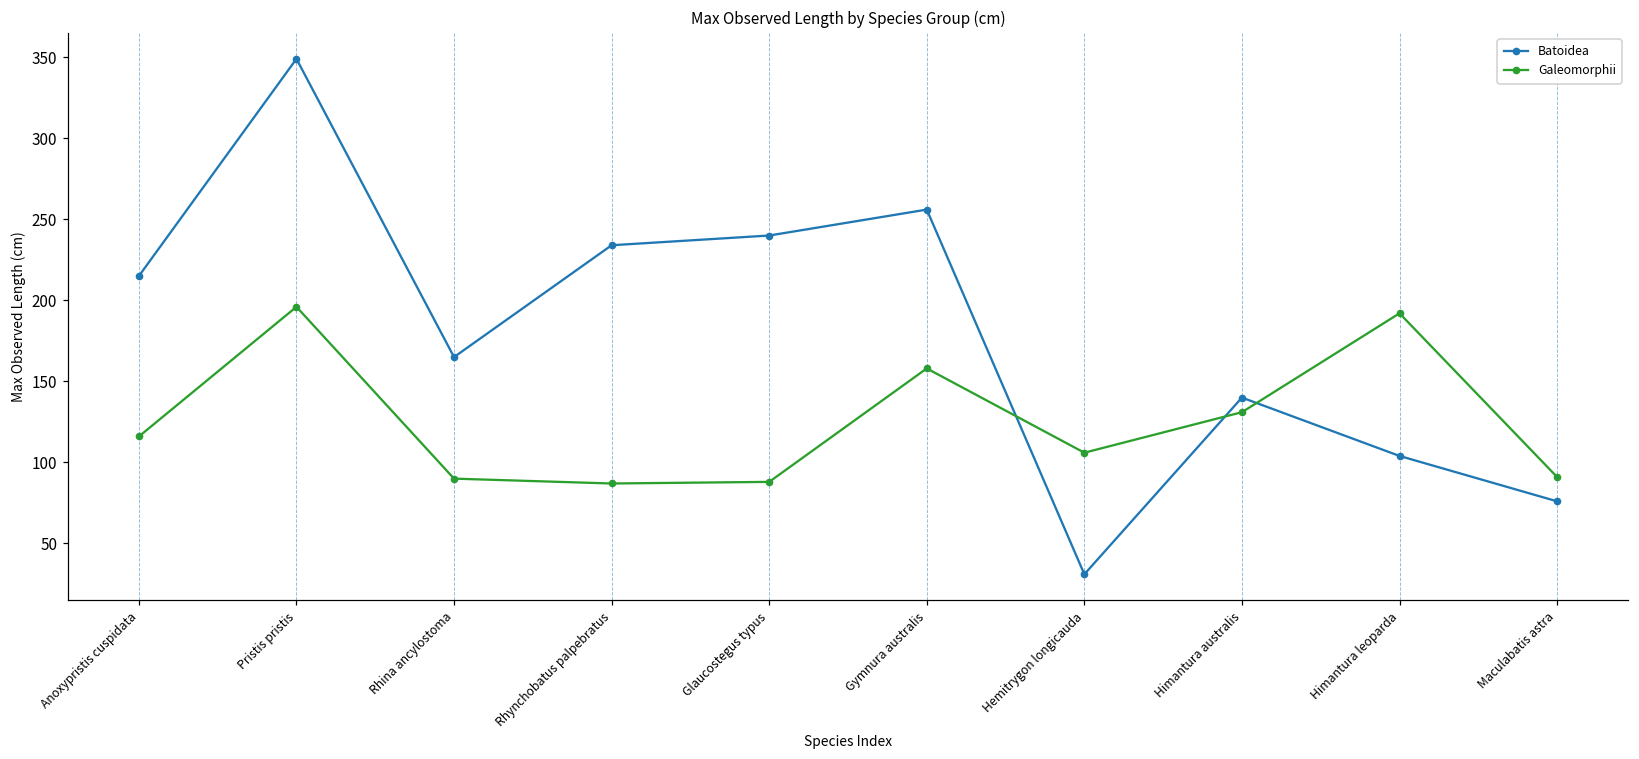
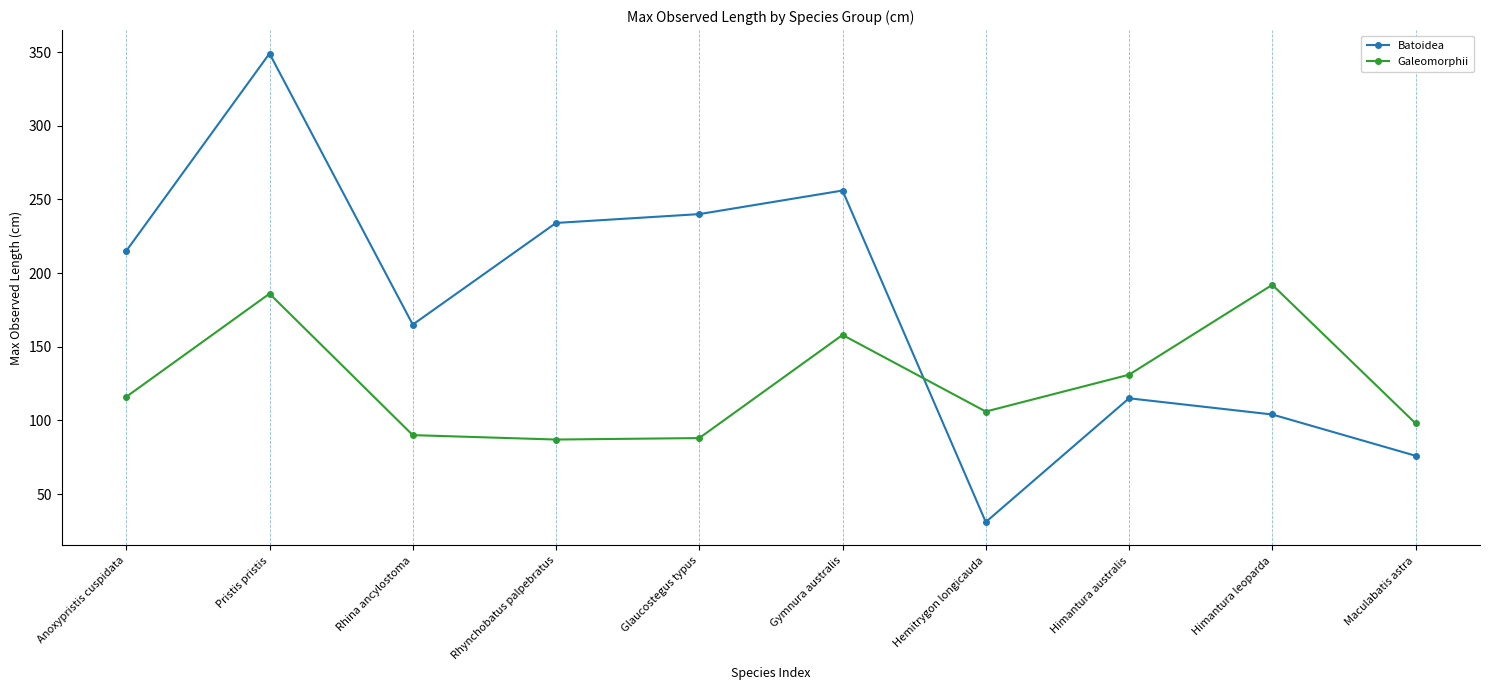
Galeomorphii, Pristis pristis: 196 -> 186
Batoidea, Himantura australis: 140 -> 115
Galeomorphii, Maculabatis astra: 91 -> 98
